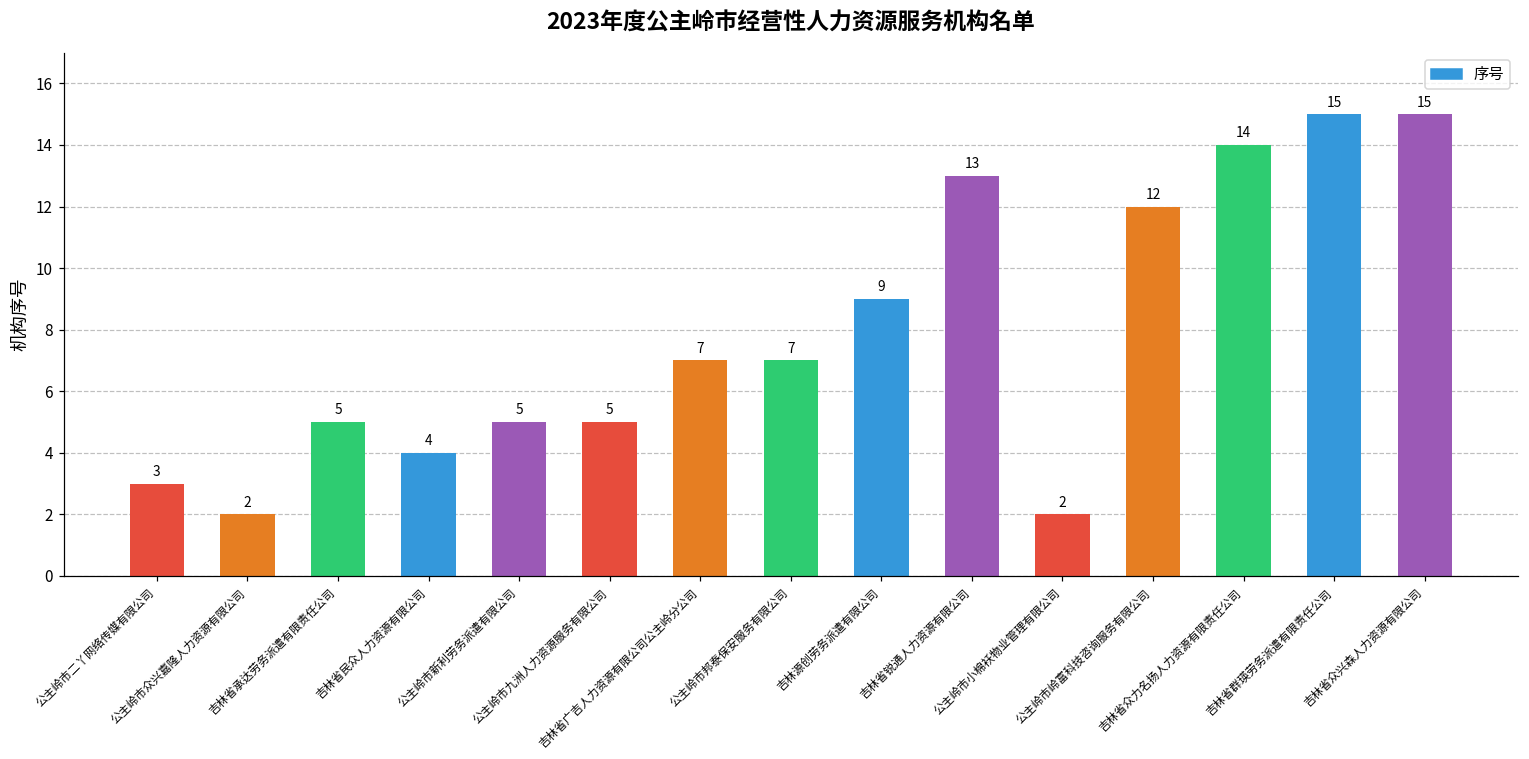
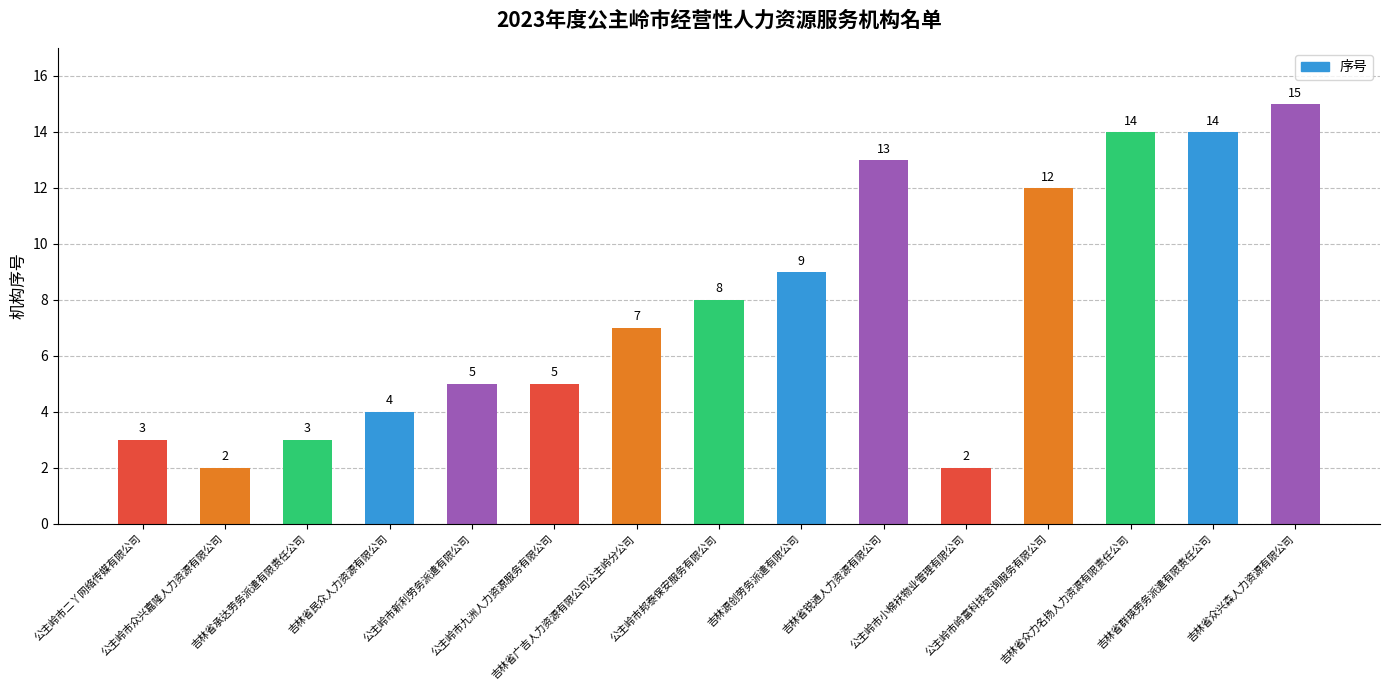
吉林省承达劳务派遣有限责任公司: 5 -> 3
公主岭市邦泰保安服务有限公司: 7 -> 8
吉林省群瑛劳务派遣有限责任公司: 15 -> 14
